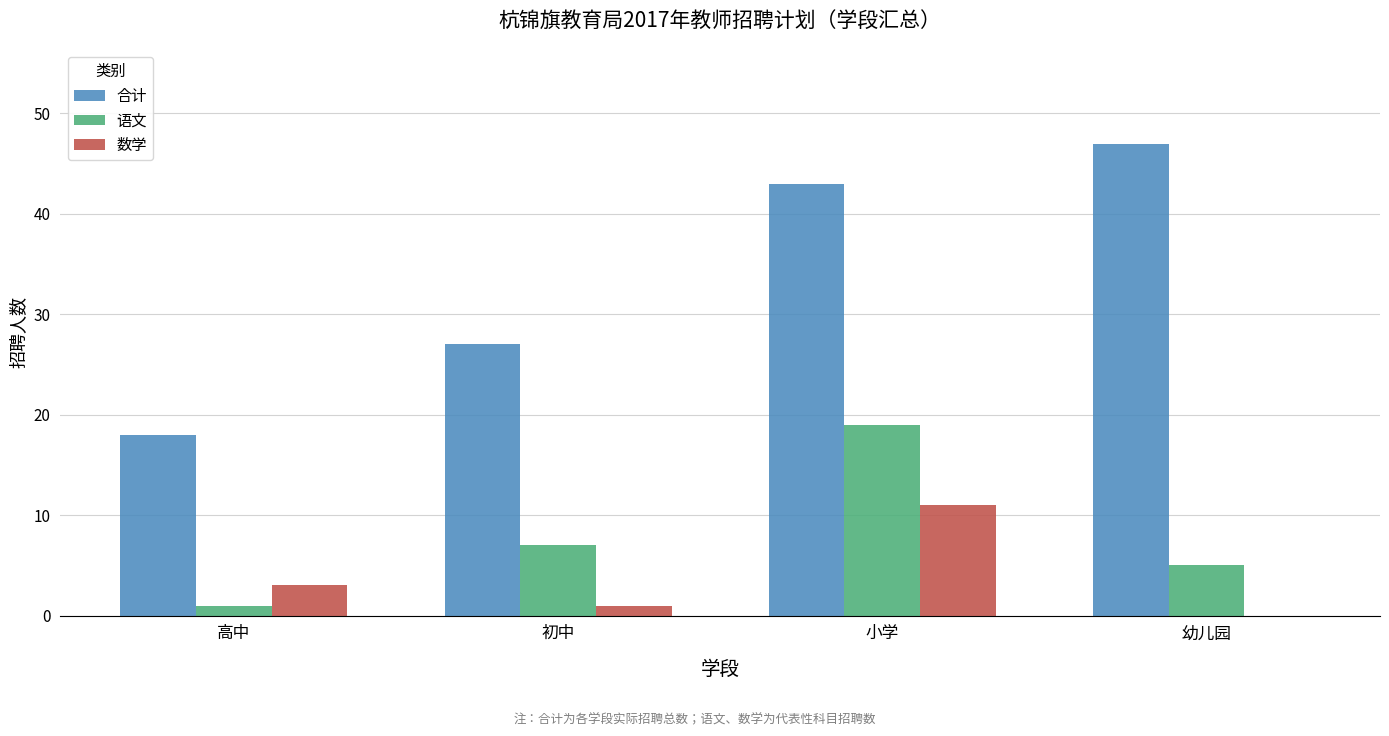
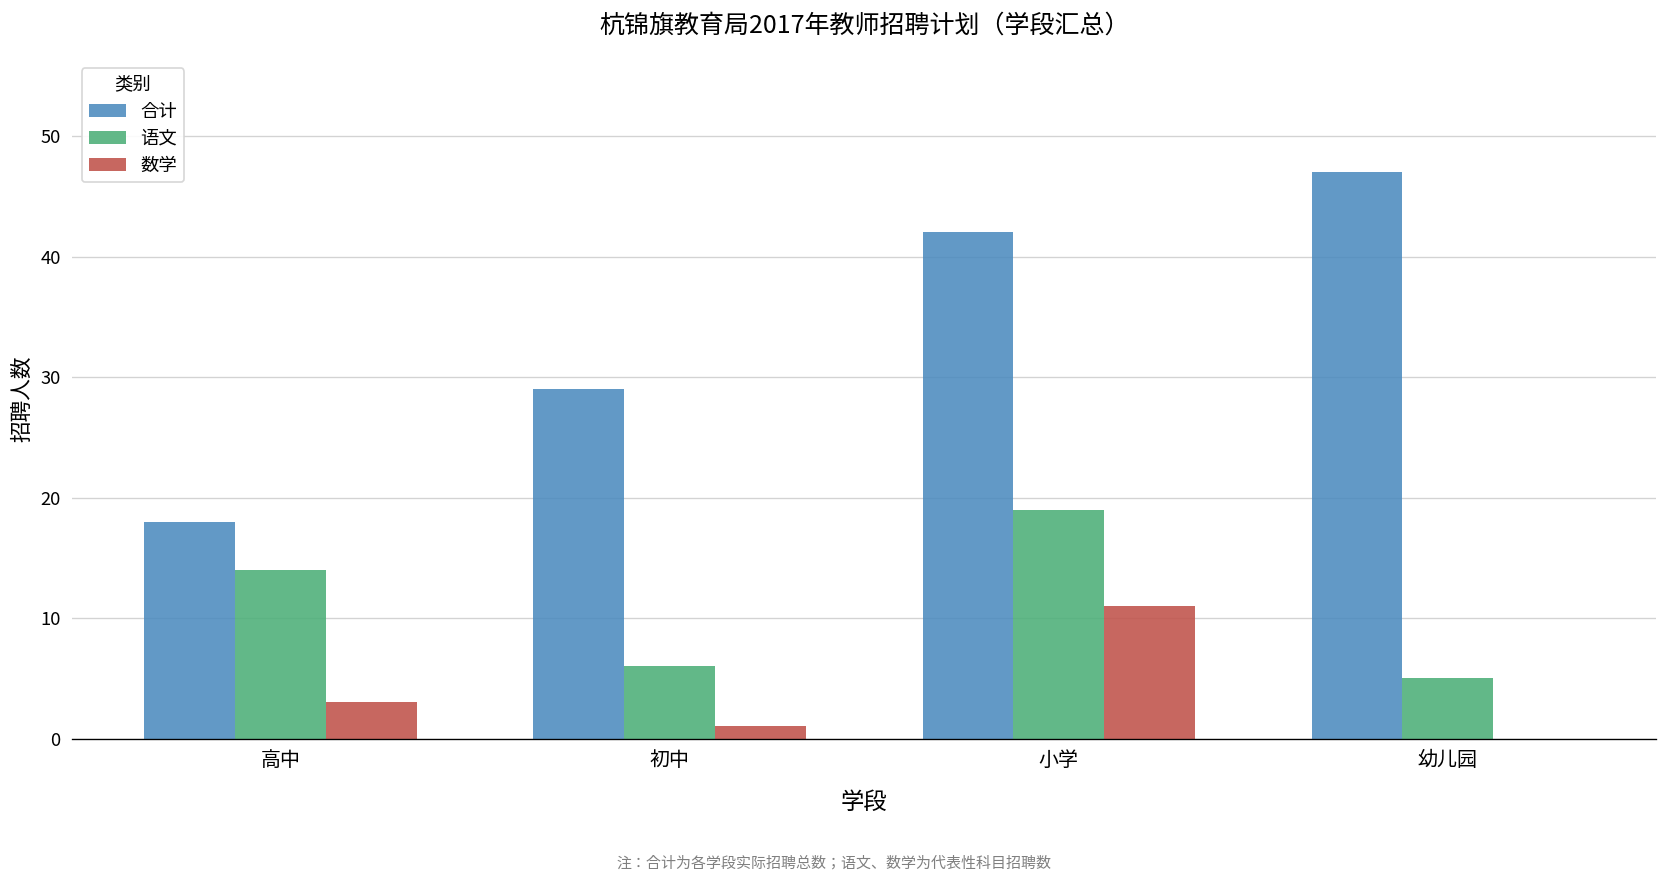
语文, 高中: 1 -> 14
合计, 初中: 27 -> 29
语文, 初中: 7 -> 6
合计, 小学: 43 -> 42
